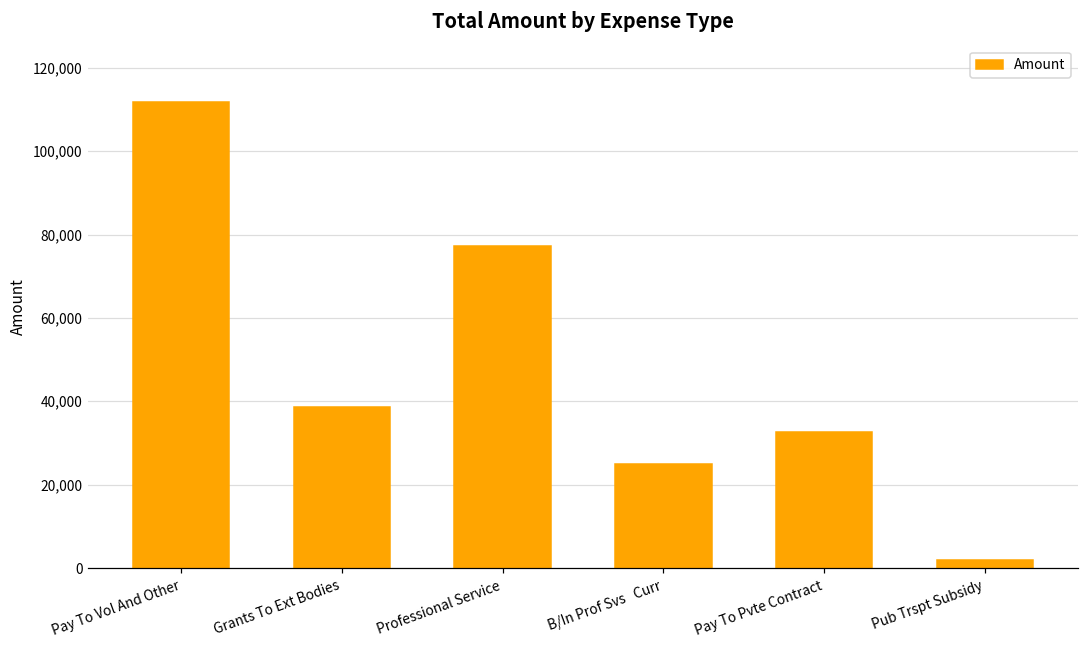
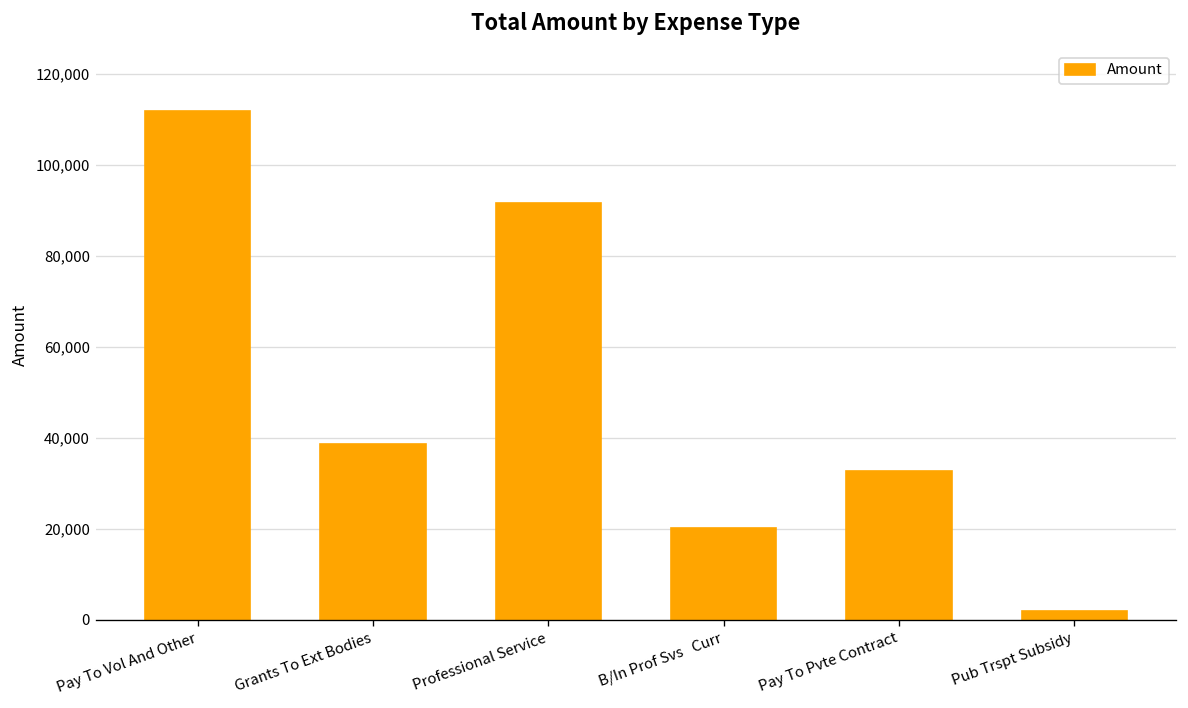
Professional Service: 77,000 -> 92,000
B/In Prof Svs Curr: 25,000 -> 20,000
